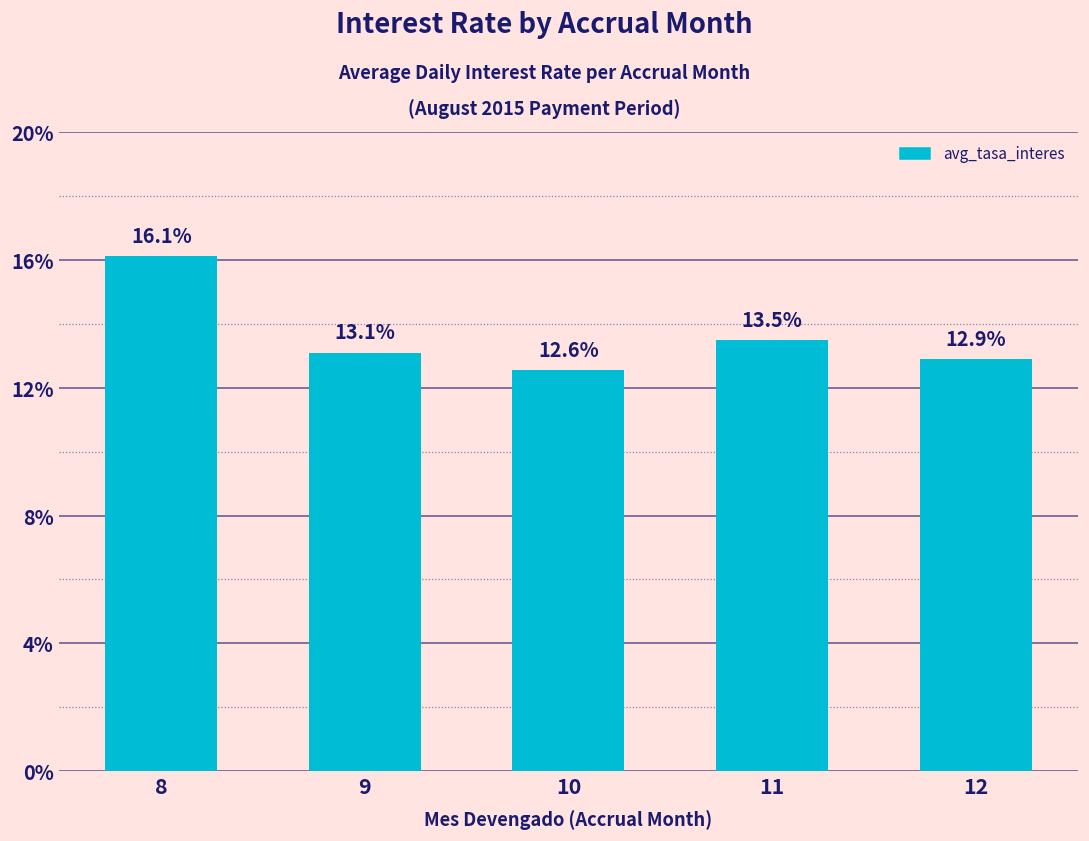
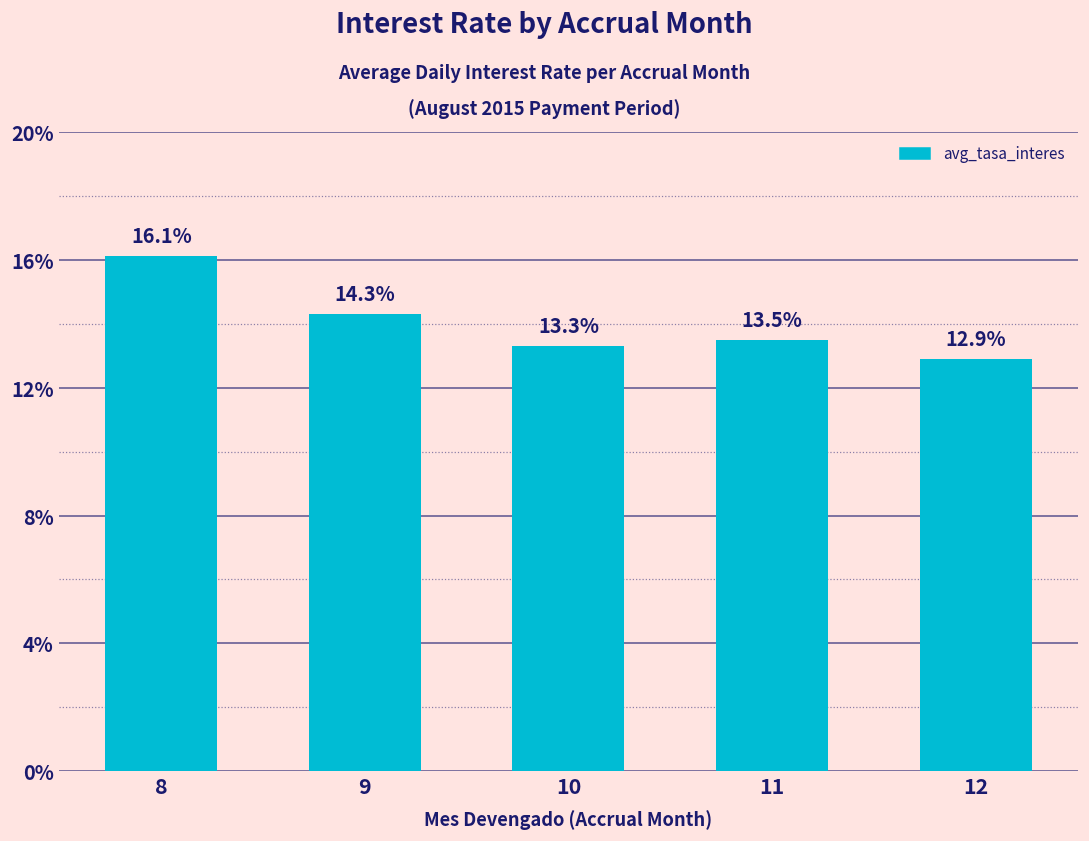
9: 13.1% -> 14.3%
10: 12.6% -> 13.3%
